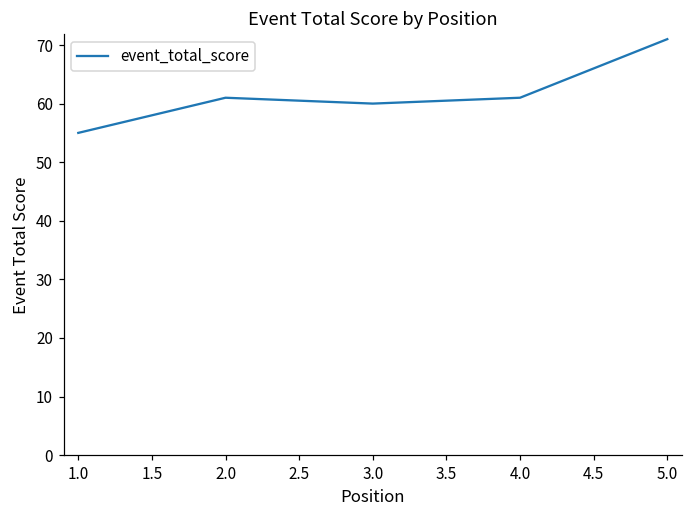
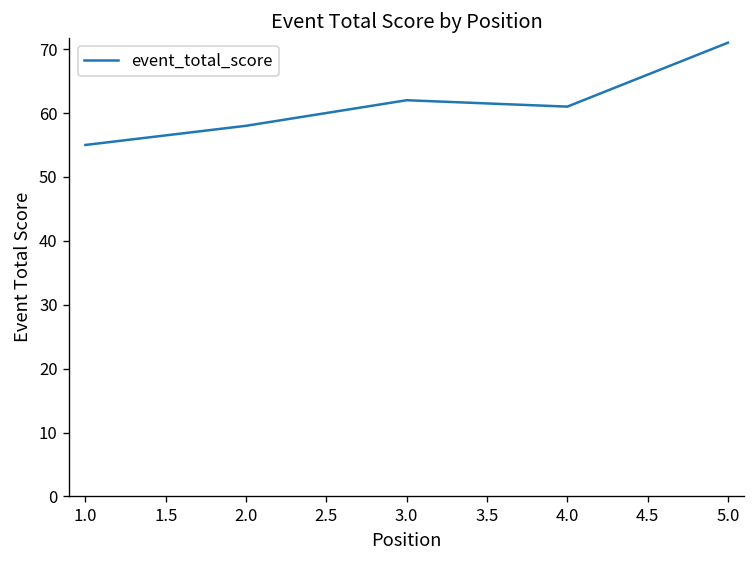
2.0: 61 -> 58
3.0: 60 -> 62
